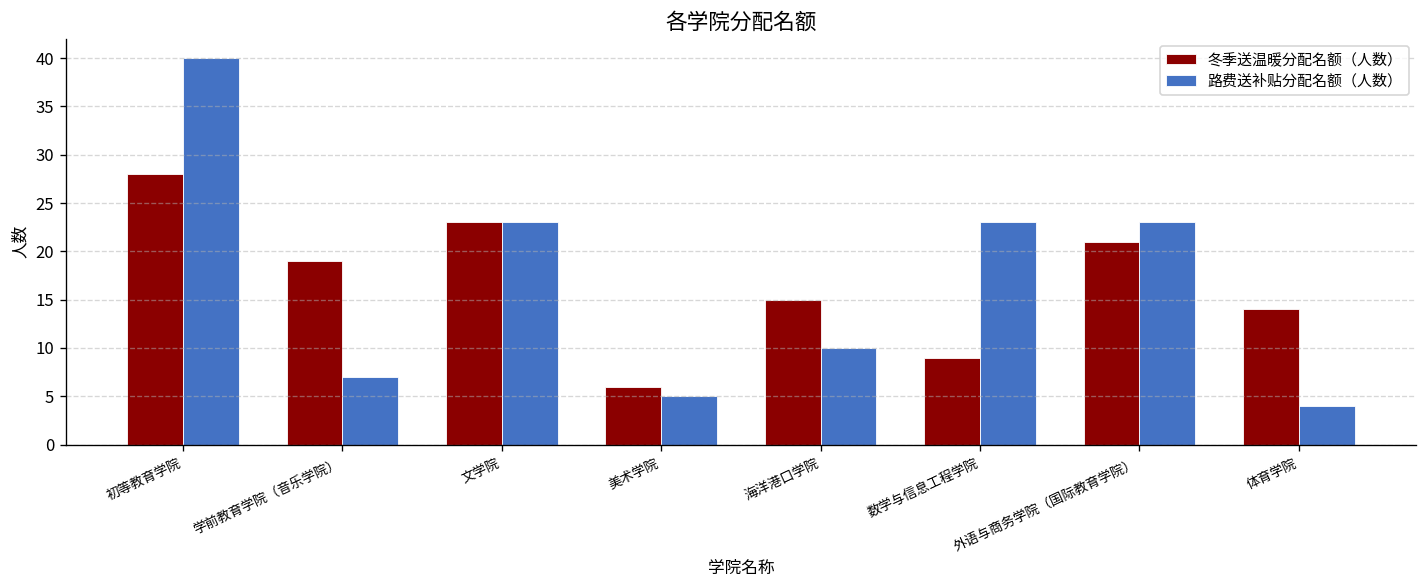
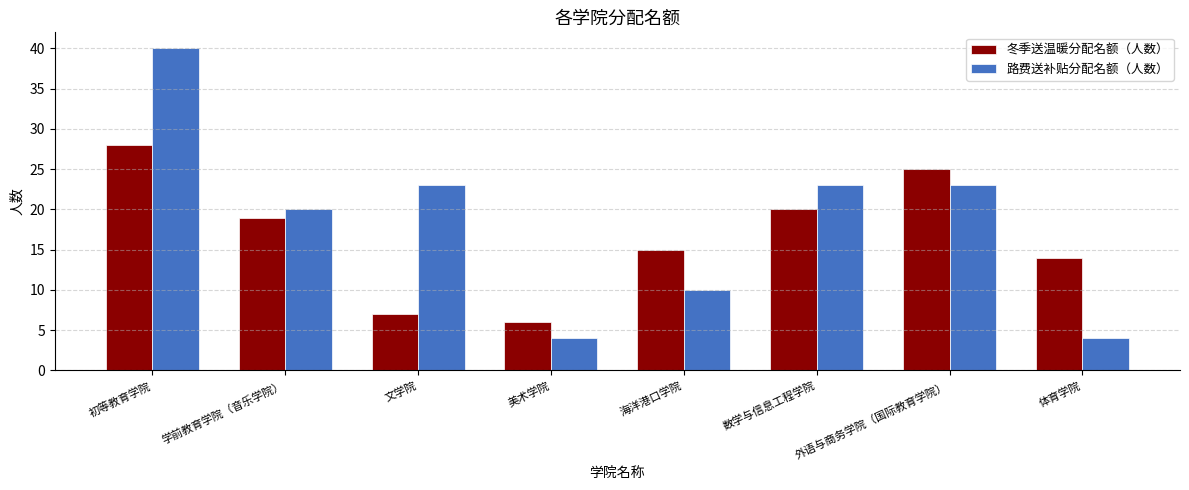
路费送补贴分配名额（人数）, 学前教育学院（音乐学院）: 7 -> 20
冬季送温暖分配名额（人数）, 文学院: 23 -> 7
路费送补贴分配名额（人数）, 美术学院: 5 -> 4
冬季送温暖分配名额（人数）, 数学与信息工程学院: 9 -> 20
冬季送温暖分配名额（人数）, 外语与商务学院（国际教育学院）: 21 -> 25
